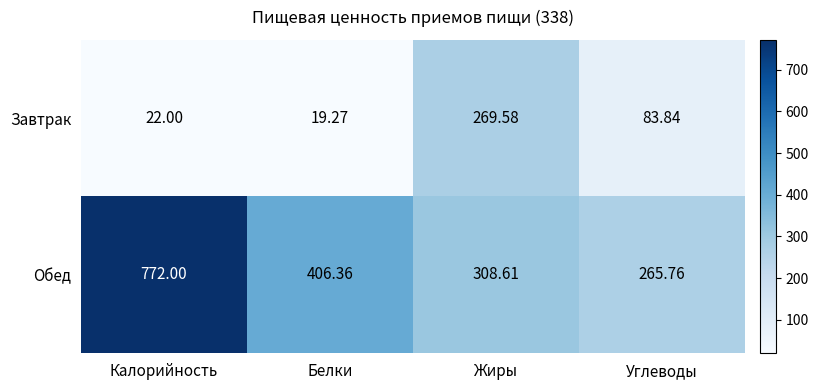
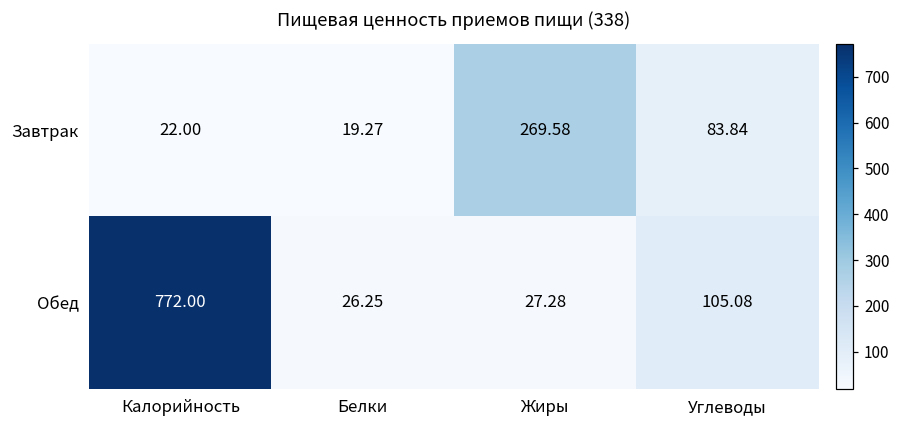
Обед, Белки: 406.36 -> 26.25
Обед, Жиры: 308.61 -> 27.28
Обед, Углеводы: 265.76 -> 105.08
